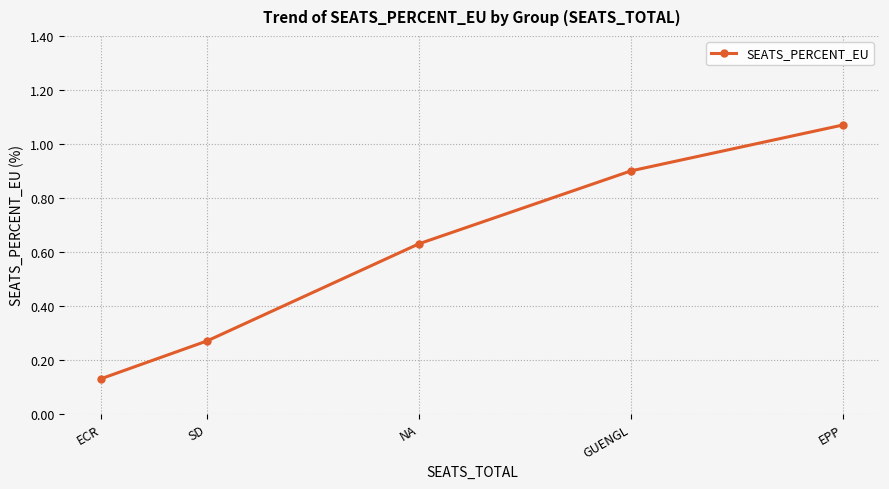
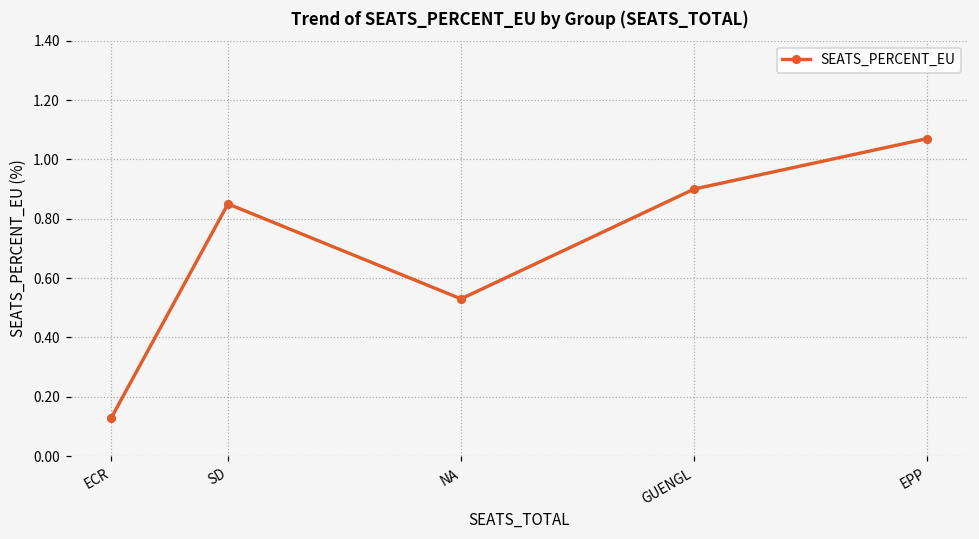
SD: 0.27 -> 0.85
NA: 0.63 -> 0.53
